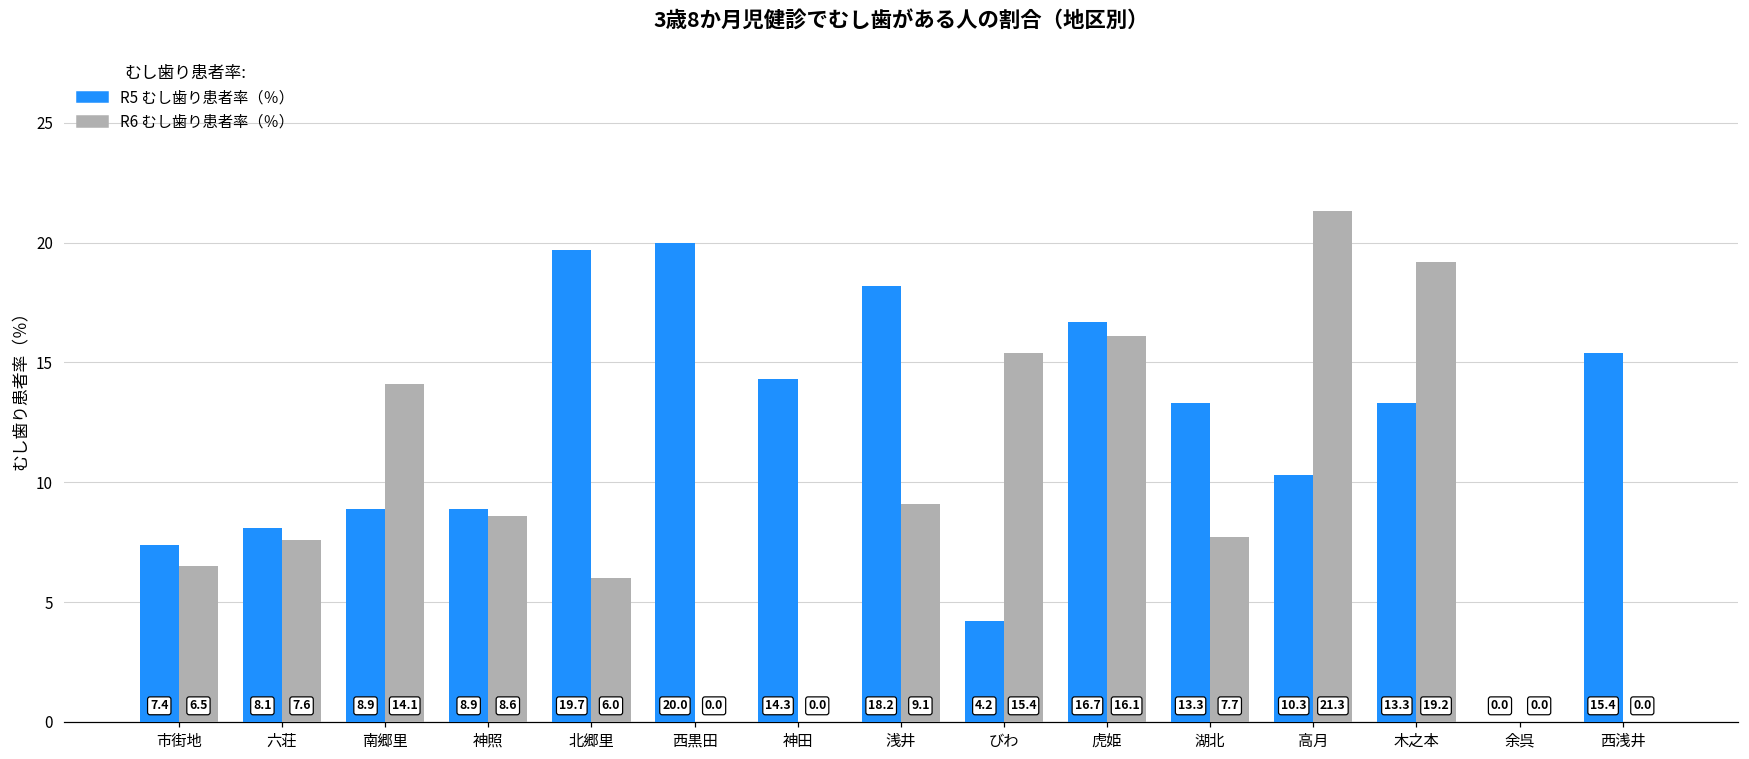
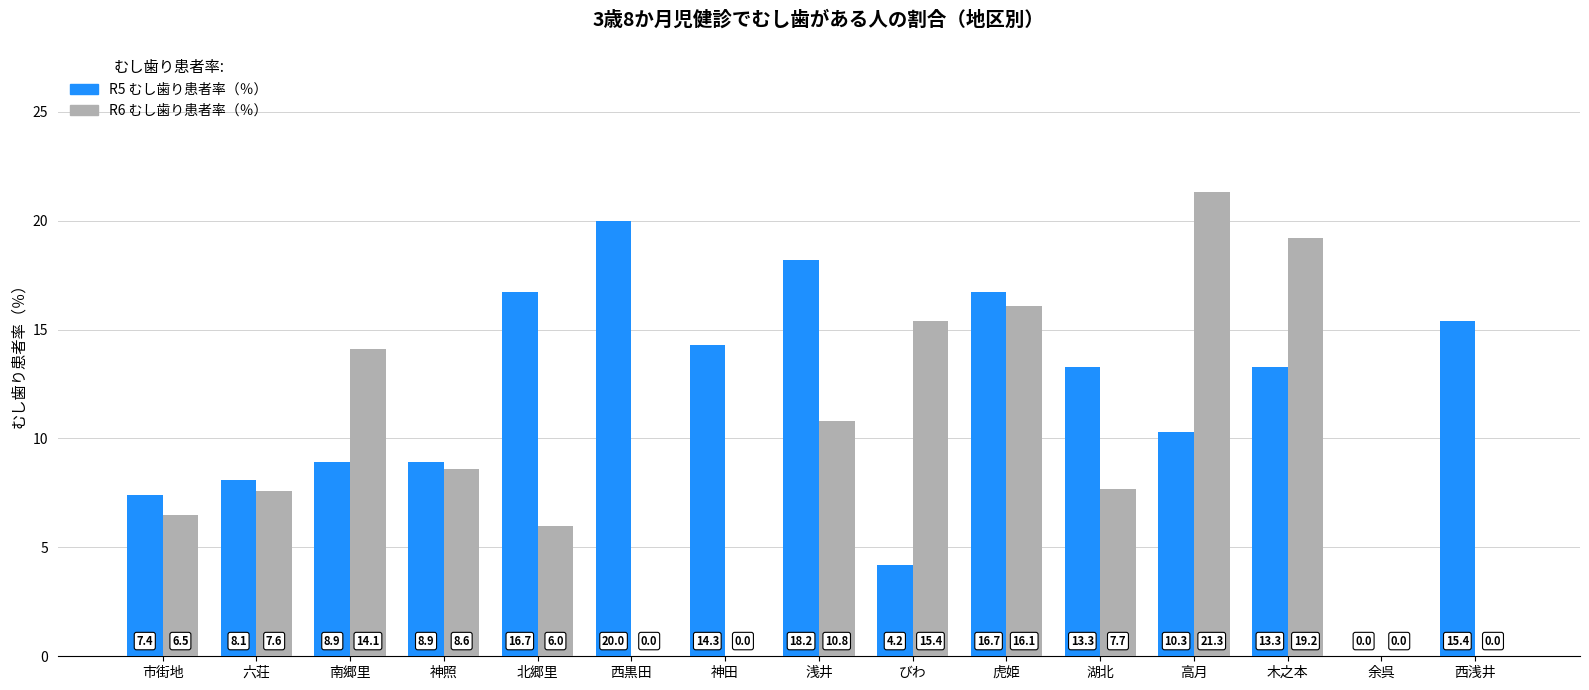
R5 むし歯り患者率（％）, 北郷里: 19.7 -> 16.7
R6 むし歯り患者率（％）, 浅井: 9.1 -> 10.8
